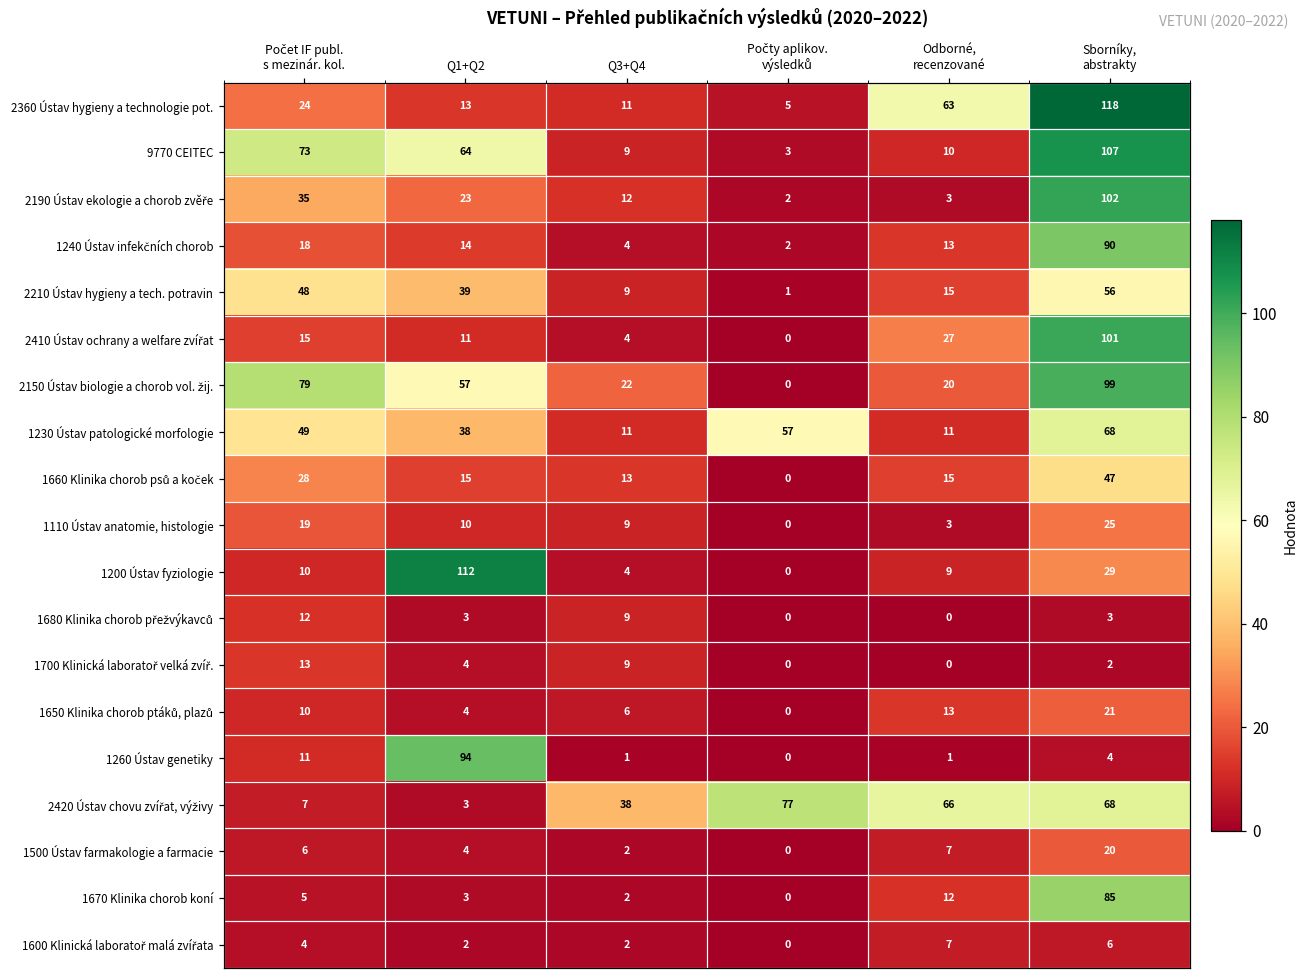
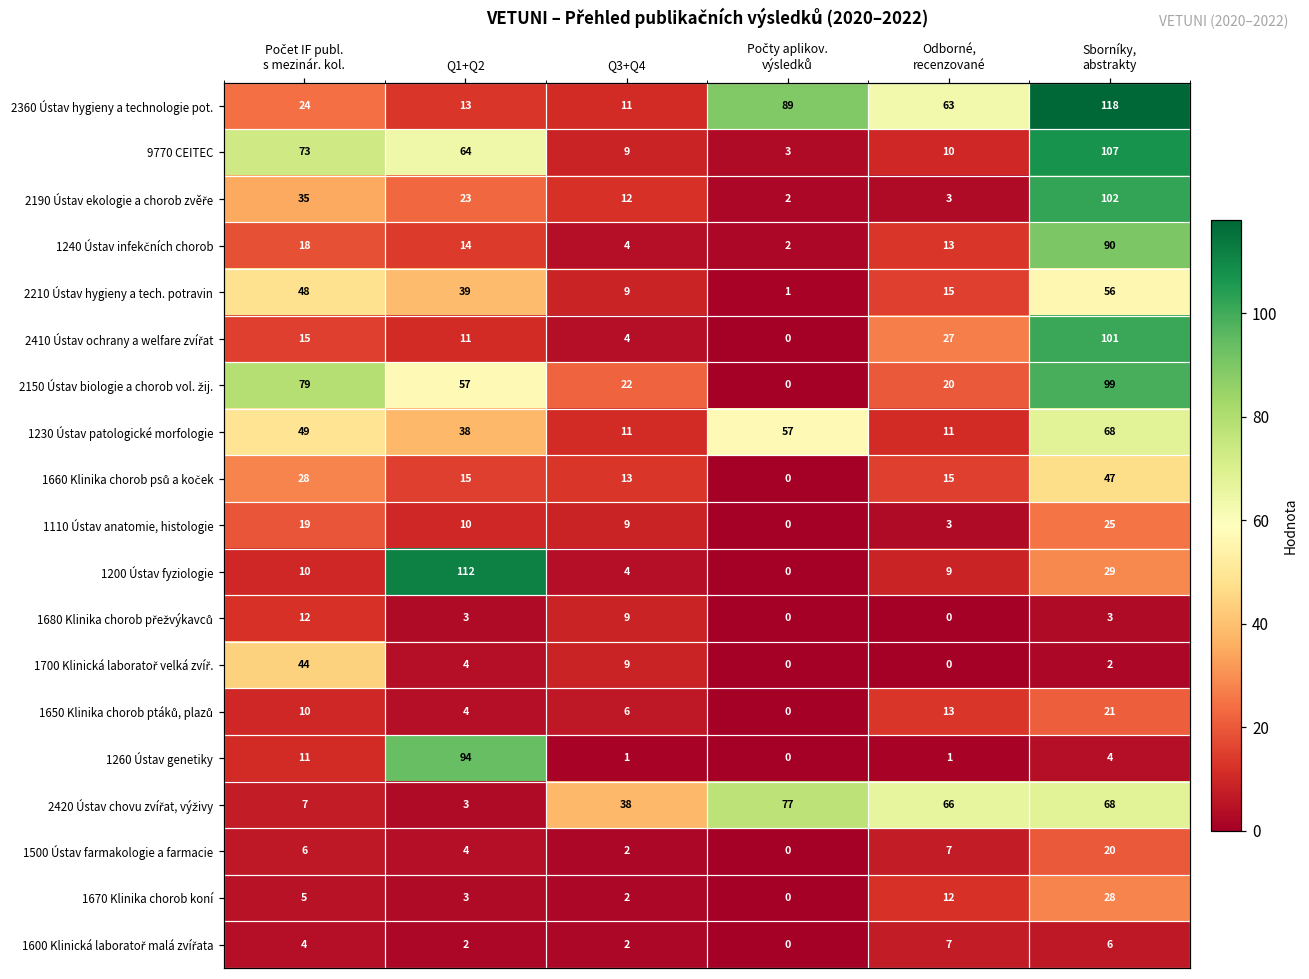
2360 Ústav hygieny a technologie pot., Počty aplikov. výsledků: 5 -> 89
1700 Klinická laboratoř velká zvíř., Počet IF publ. s mezinár. kol.: 13 -> 44
1670 Klinika chorob koní, Sborníky, abstrakty: 85 -> 28
